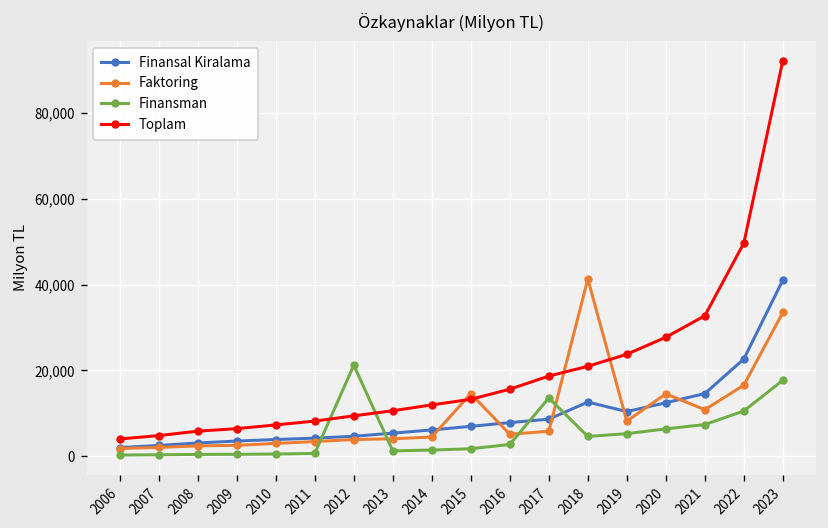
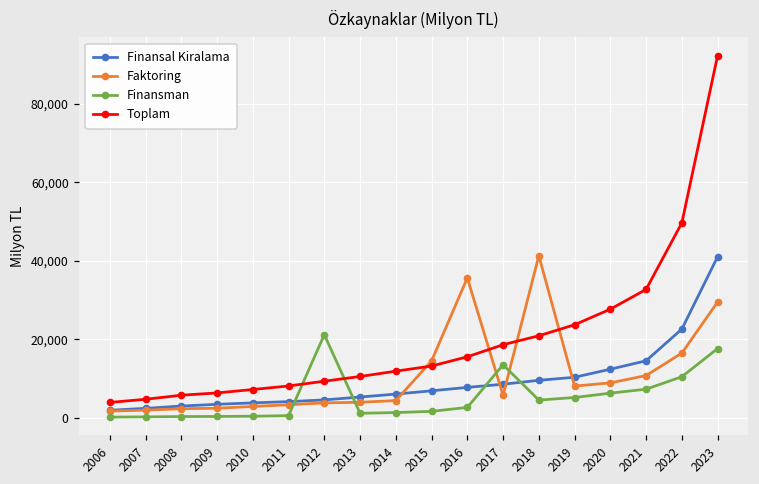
Faktoring, 2016: 5,000 -> 36,000
Finansal Kiralama, 2018: 13,000 -> 10,000
Faktoring, 2020: 15,000 -> 9,000
Faktoring, 2023: 34,000 -> 30,000
